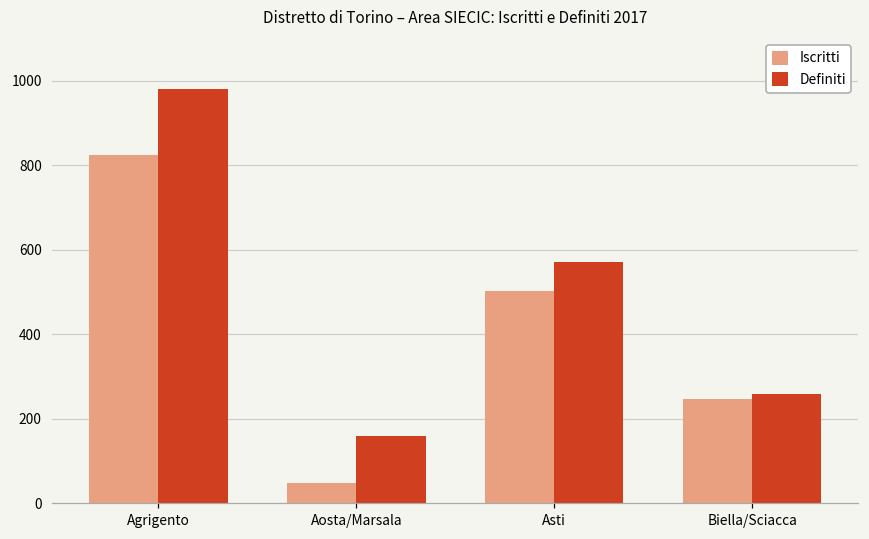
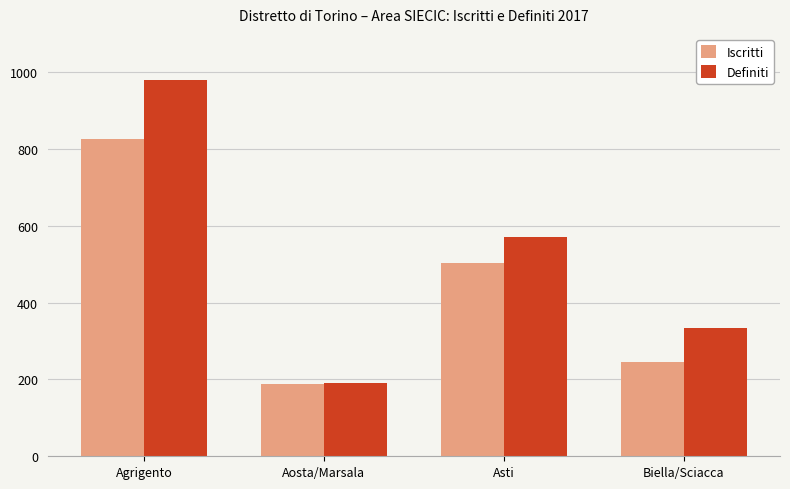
Iscritti, Aosta/Marsala: 50 -> 190
Definiti, Aosta/Marsala: 160 -> 190
Definiti, Biella/Sciacca: 260 -> 330
